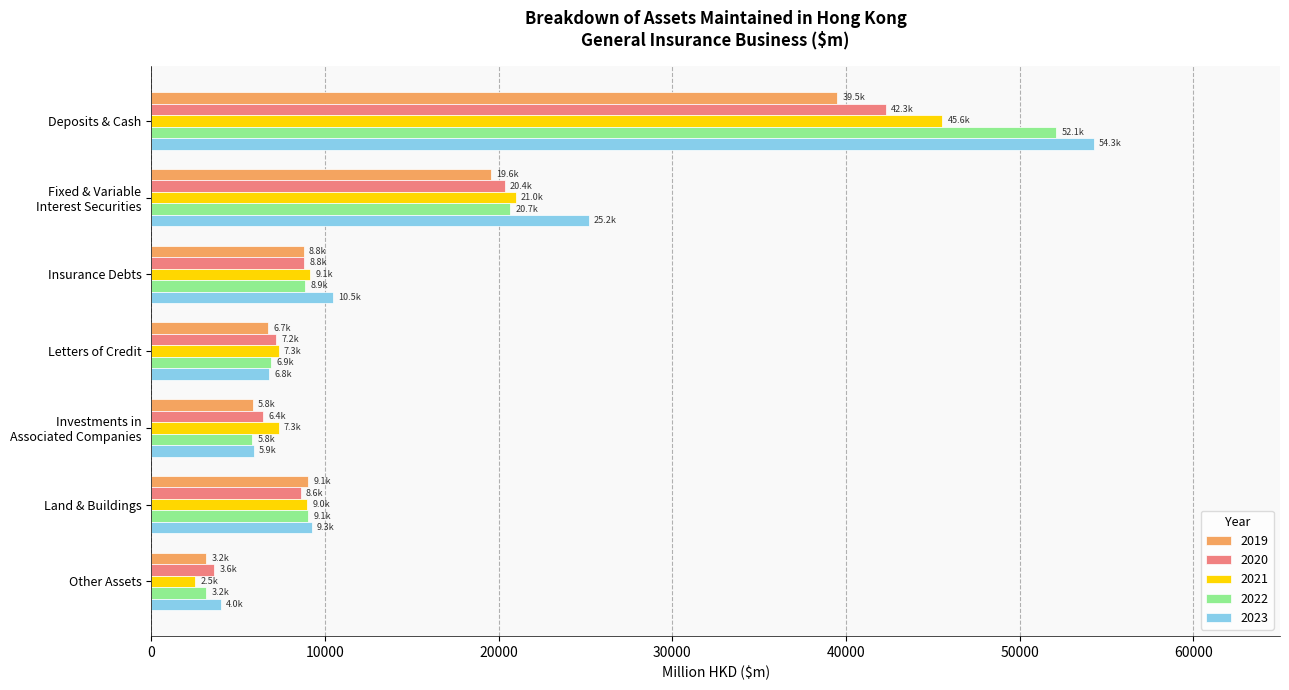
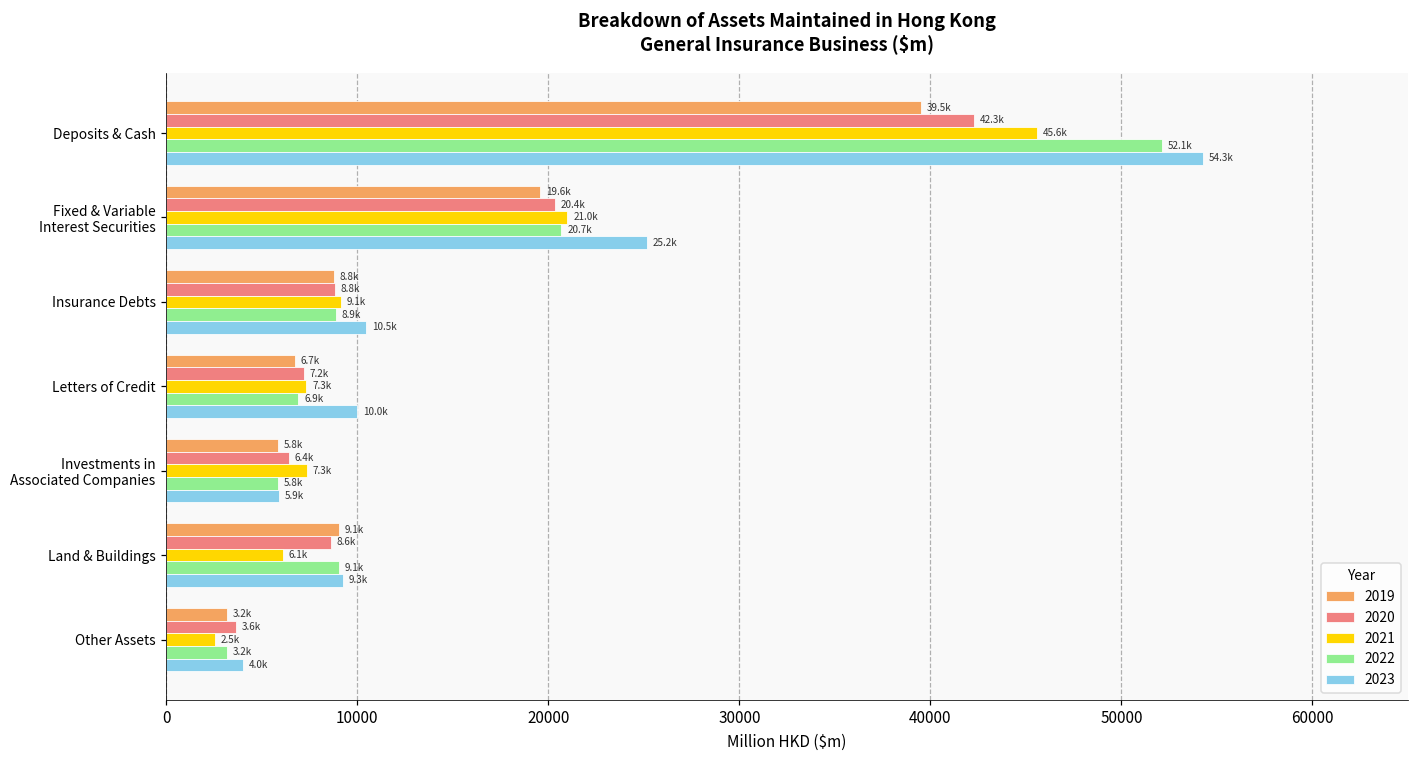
2023, Letters of Credit: 6.8k -> 10.0k
2021, Land & Buildings: 9.0k -> 6.1k
